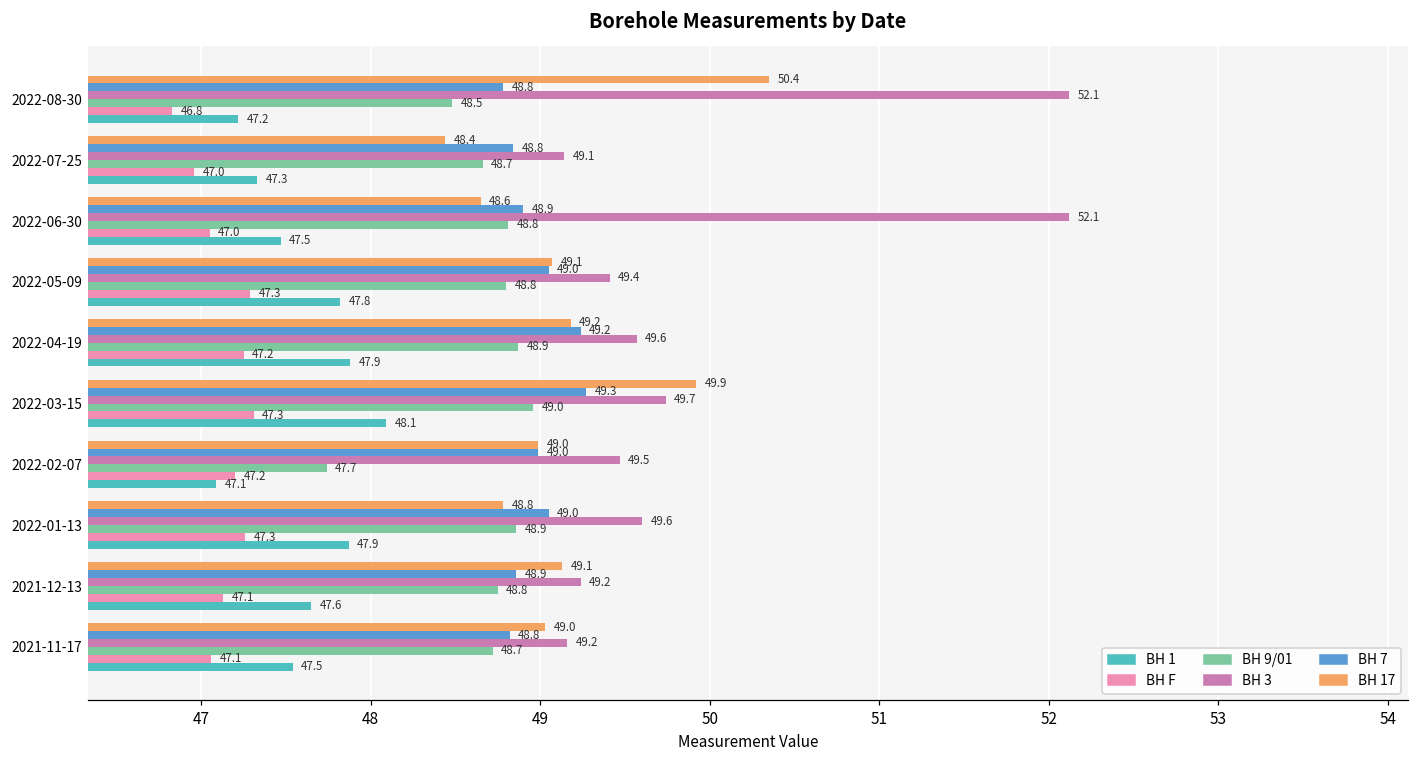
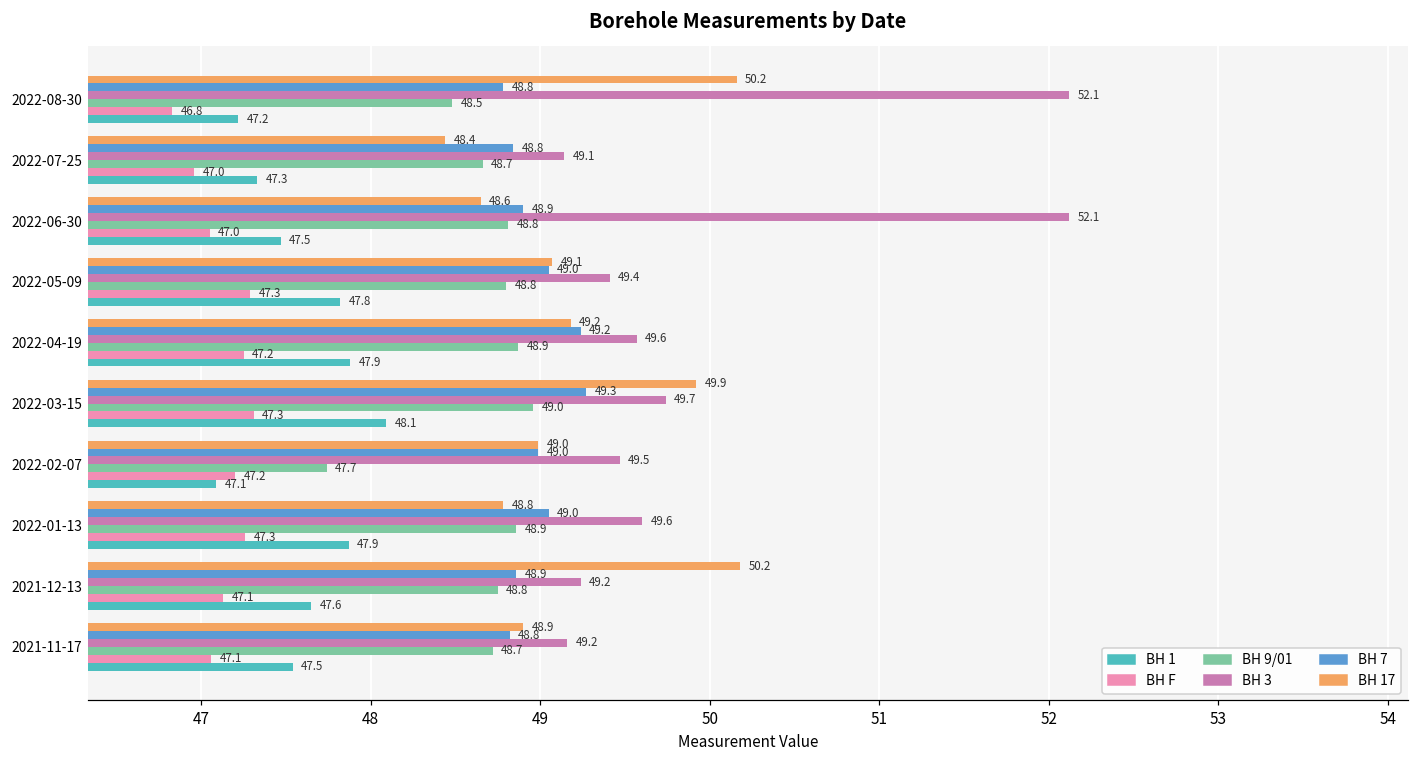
BH 17, 2022-08-30: 50.4 -> 50.2
BH 17, 2021-12-13: 49.1 -> 50.2
BH 17, 2021-11-17: 49.0 -> 48.9
